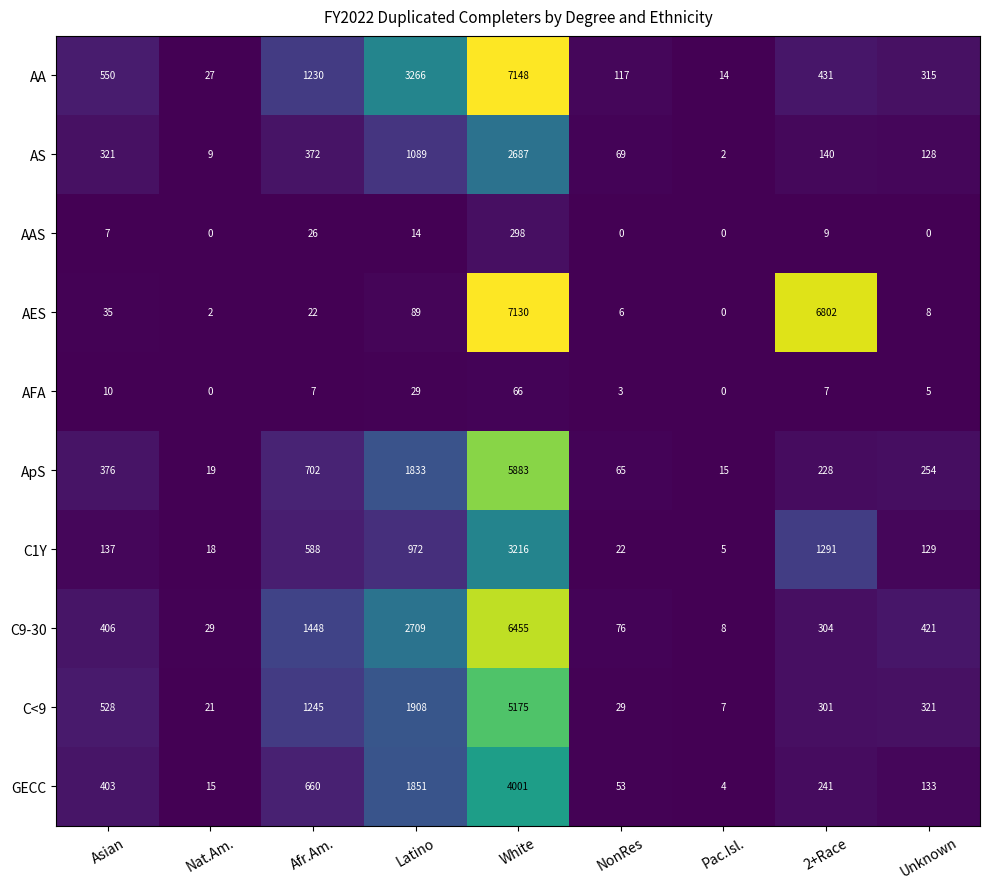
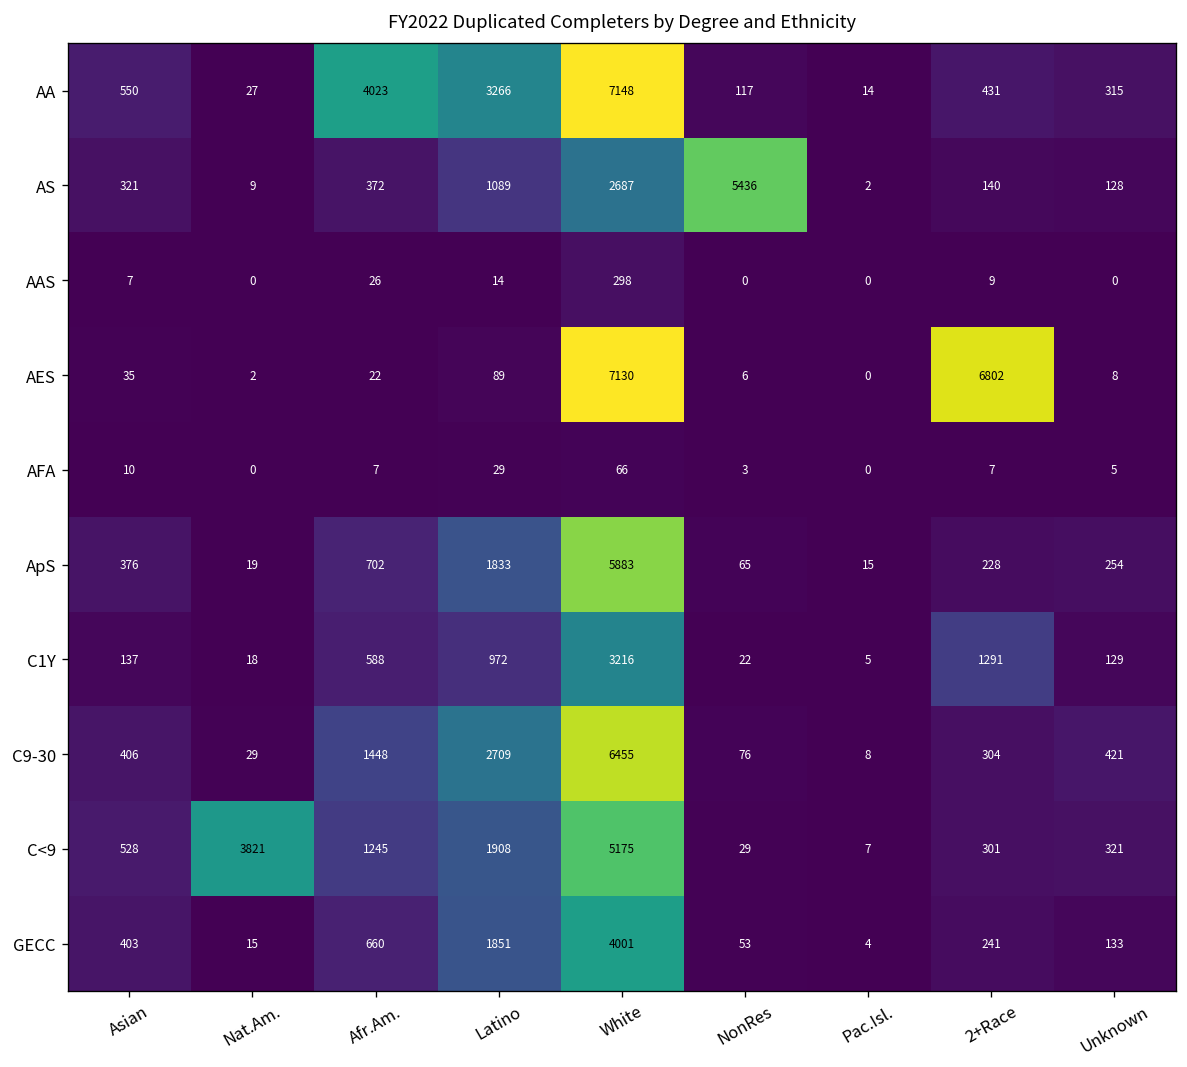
AA, Afr.Am.: 1230 -> 4023
AS, NonRes: 69 -> 5436
C<9, Nat.Am.: 21 -> 3821
